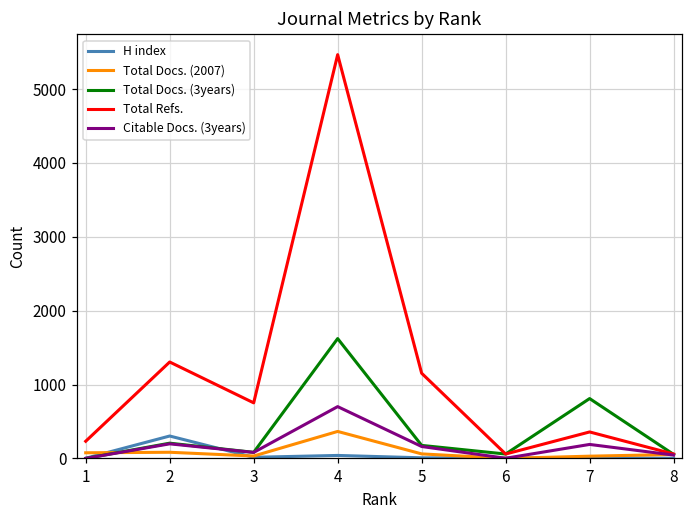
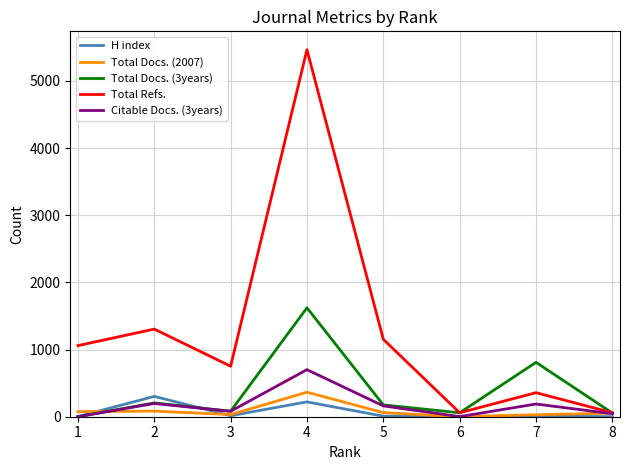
Total Refs., 1: 200 -> 1100
H index, 4: 0 -> 200
